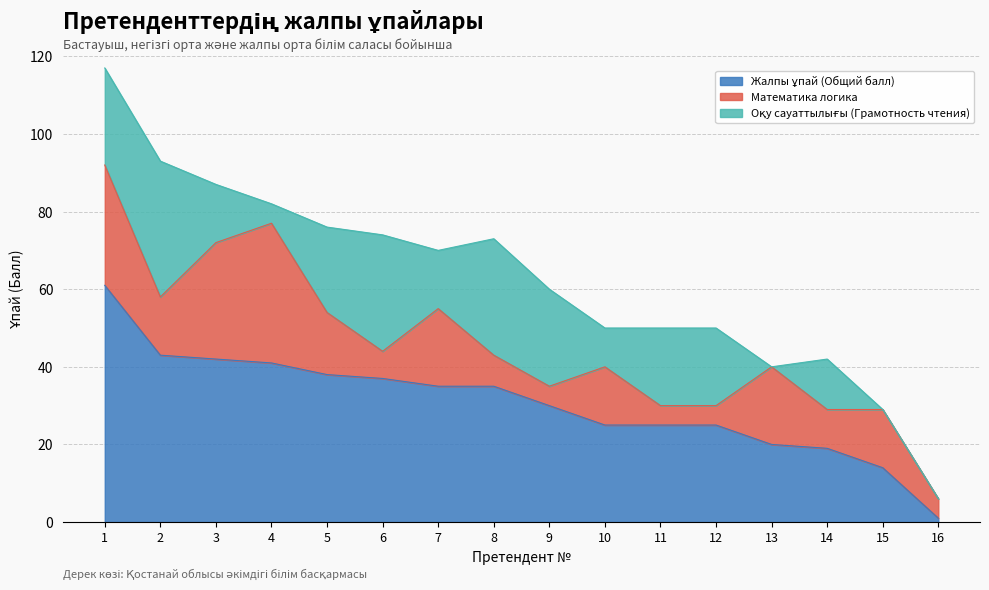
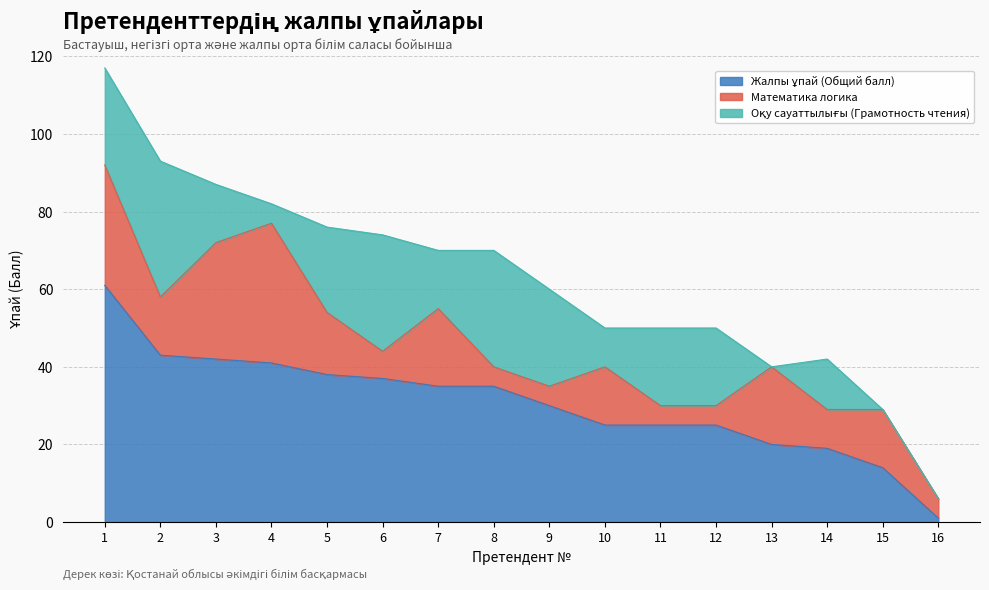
Математика логика, 8: 8 -> 5
